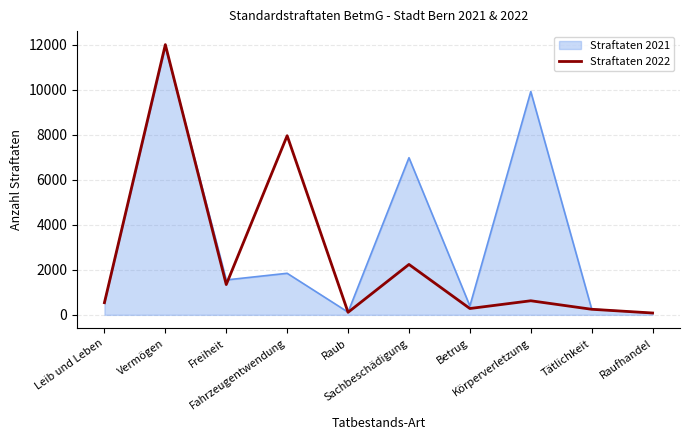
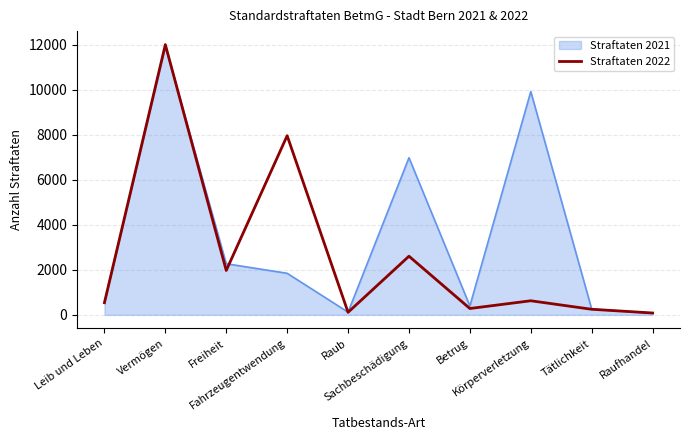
Straftaten 2021, Freiheit: 1600 -> 2300
Straftaten 2022, Freiheit: 1300 -> 2000
Straftaten 2022, Sachbeschädigung: 2200 -> 2600
